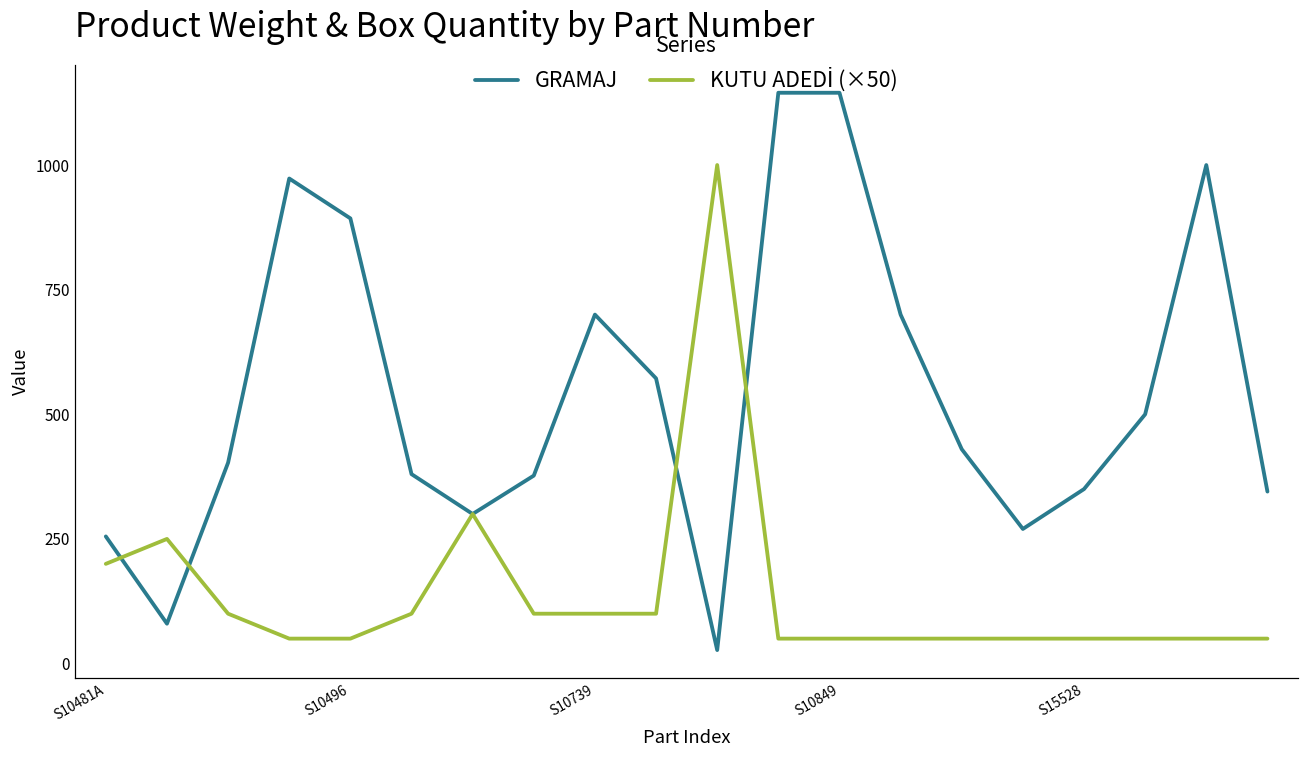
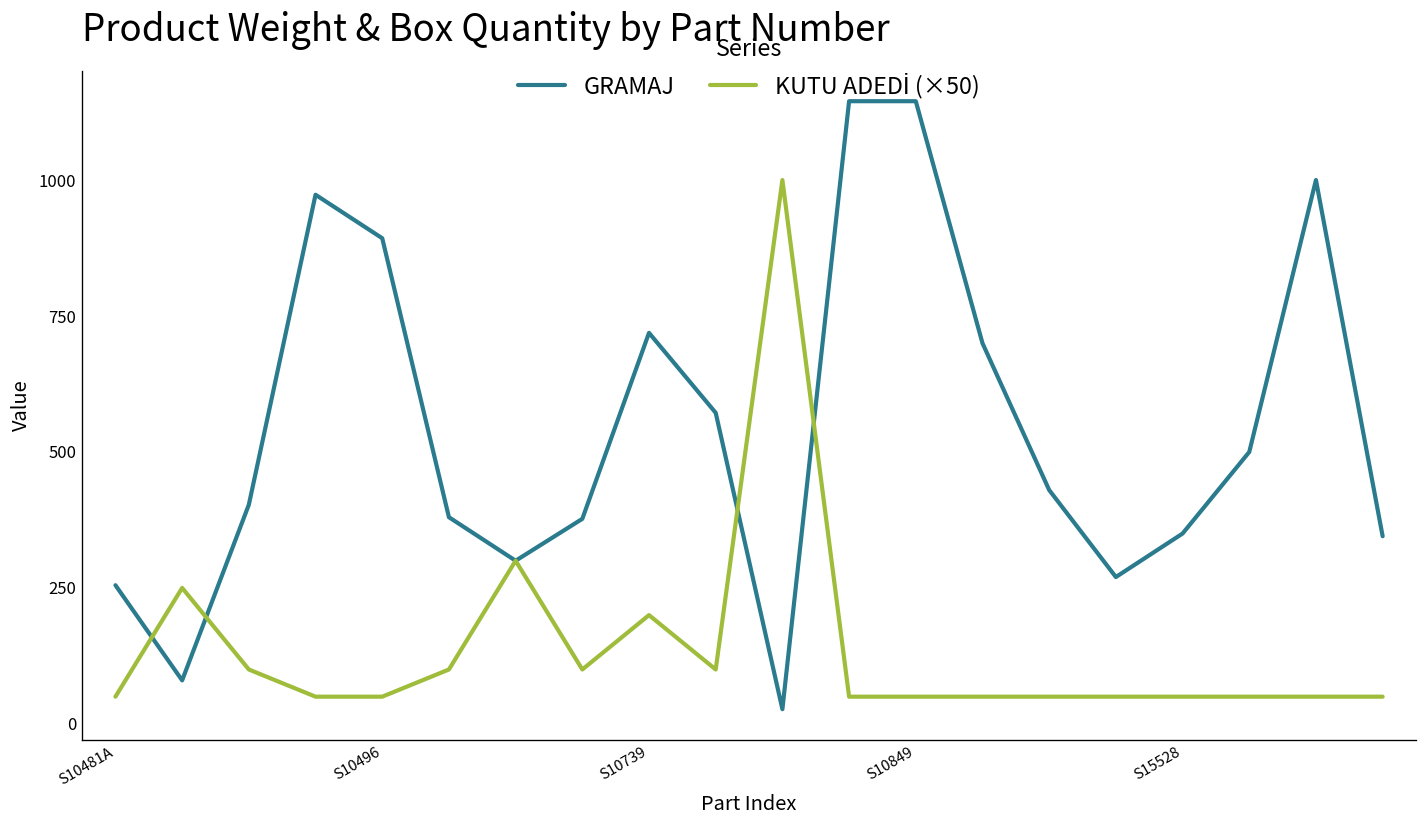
KUTU ADEDİ (×50), S10481A: 200 -> 50
GRAMAJ, S10739: 700 -> 720
KUTU ADEDİ (×50), S10739: 100 -> 200
